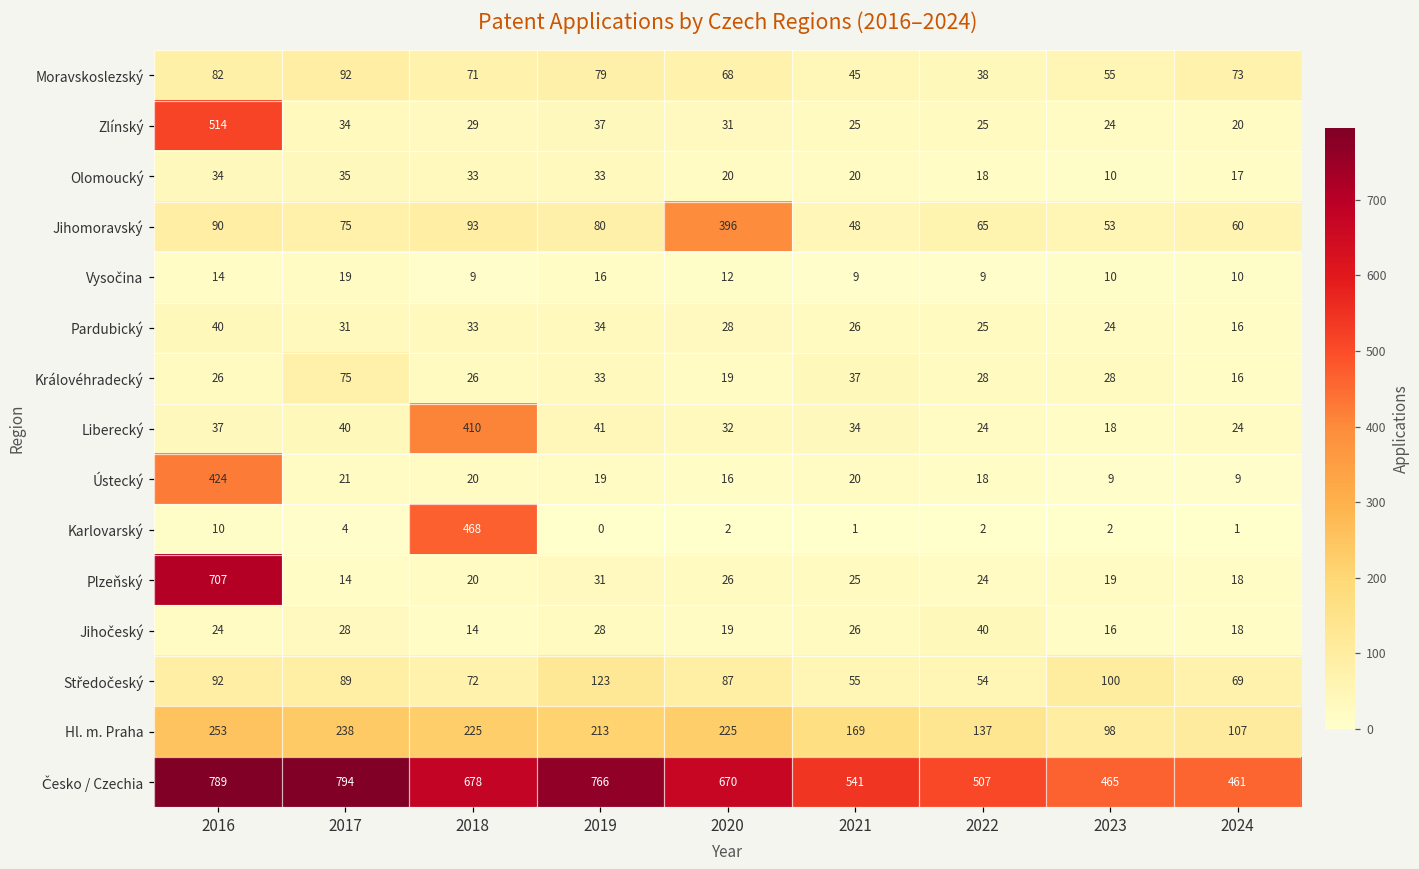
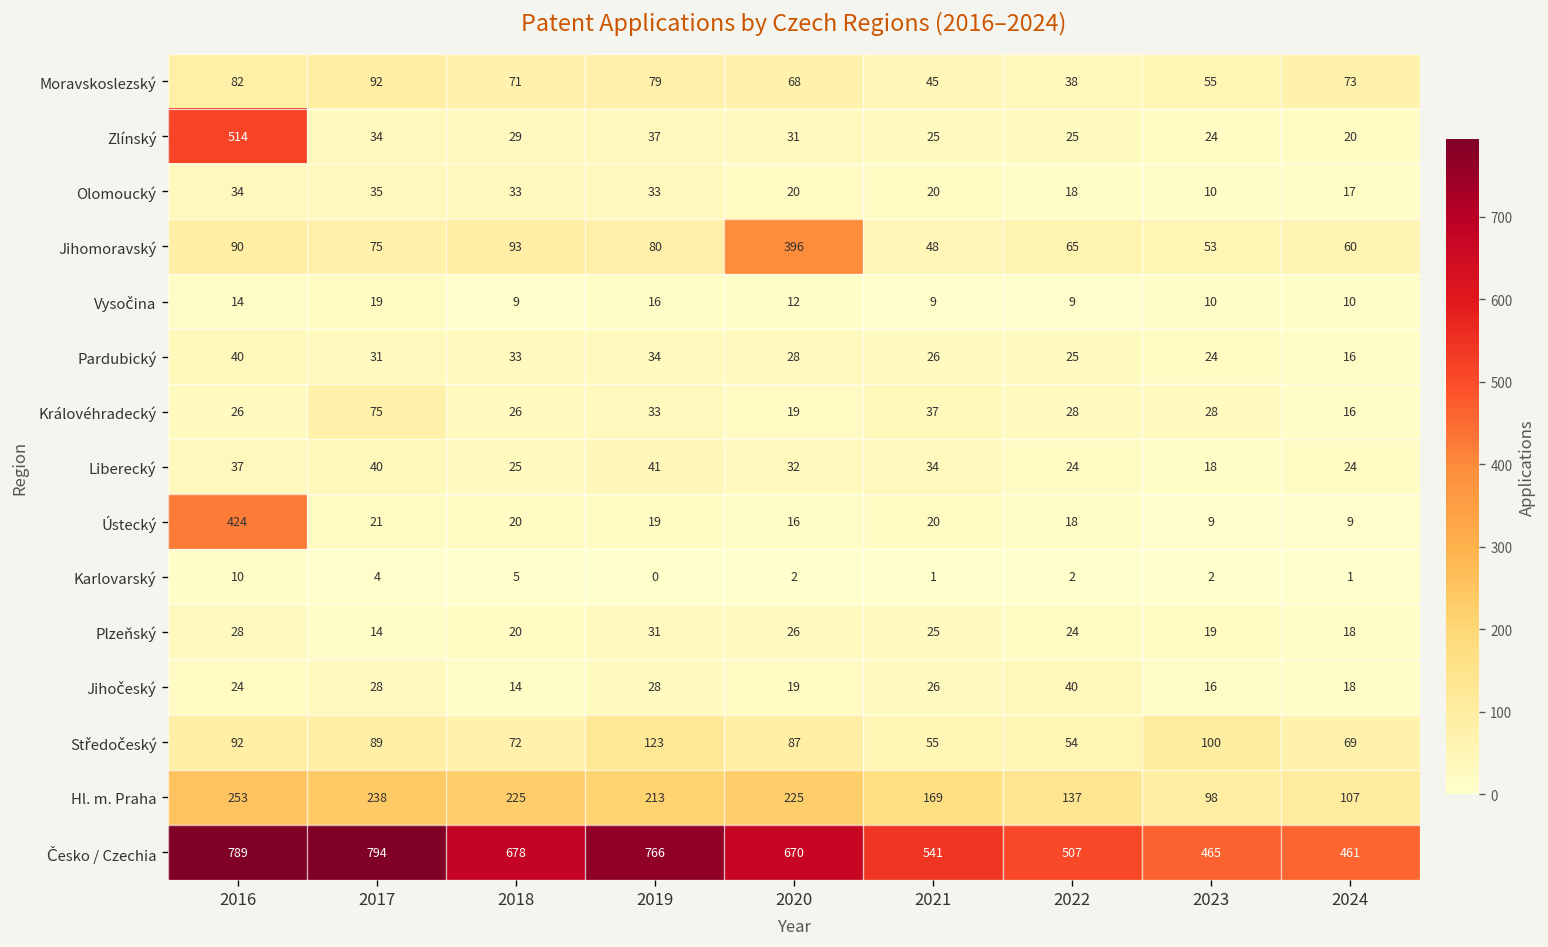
Liberecký, 2018: 410 -> 25
Karlovarský, 2018: 468 -> 5
Plzeňský, 2016: 707 -> 28
